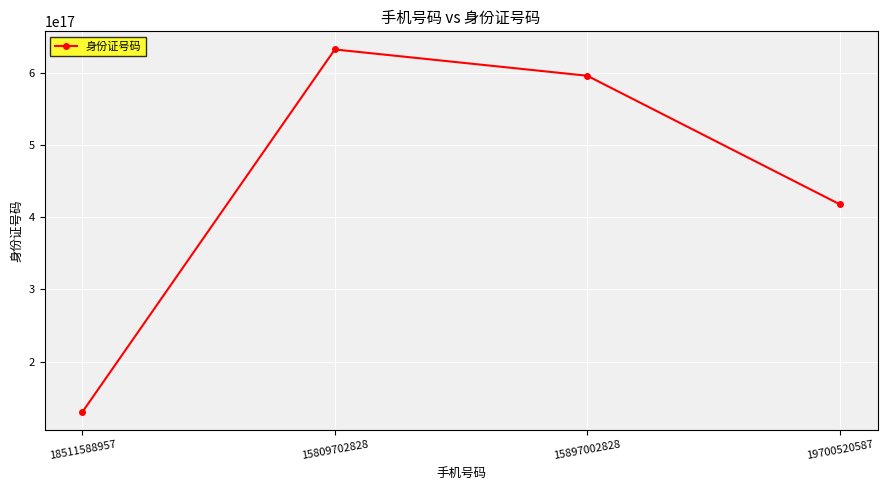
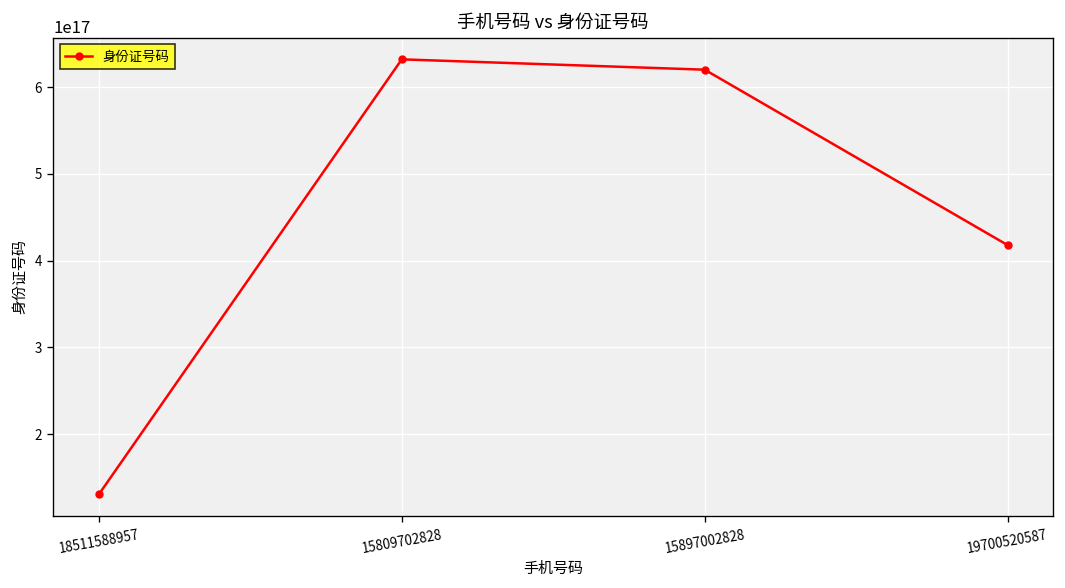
15897002828: 600000000000000000 -> 620000000000000000
